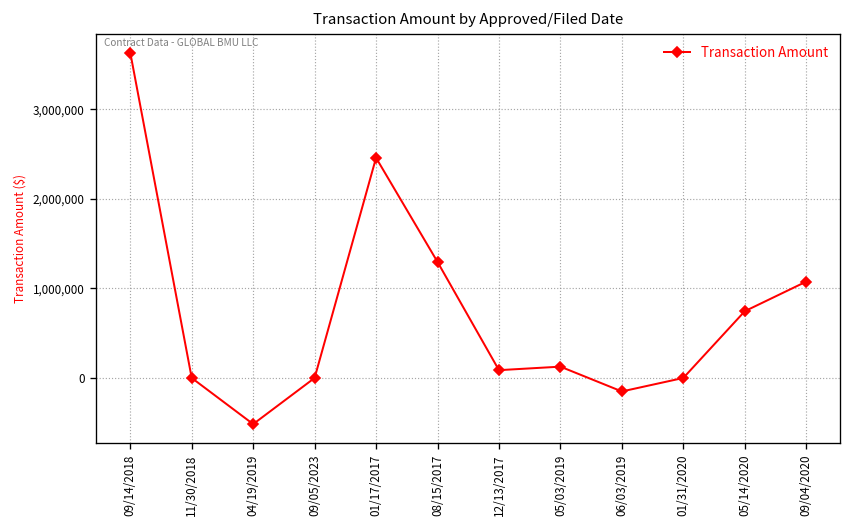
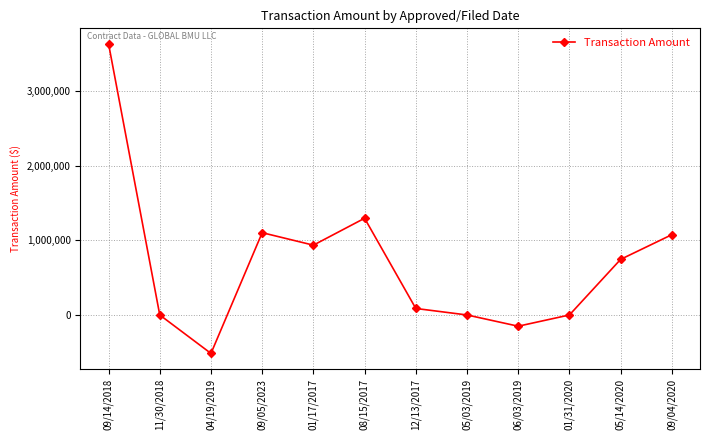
09/05/2023: 0 -> 1,100,000
01/17/2017: 2,500,000 -> 900,000
05/03/2019: 100,000 -> 0
